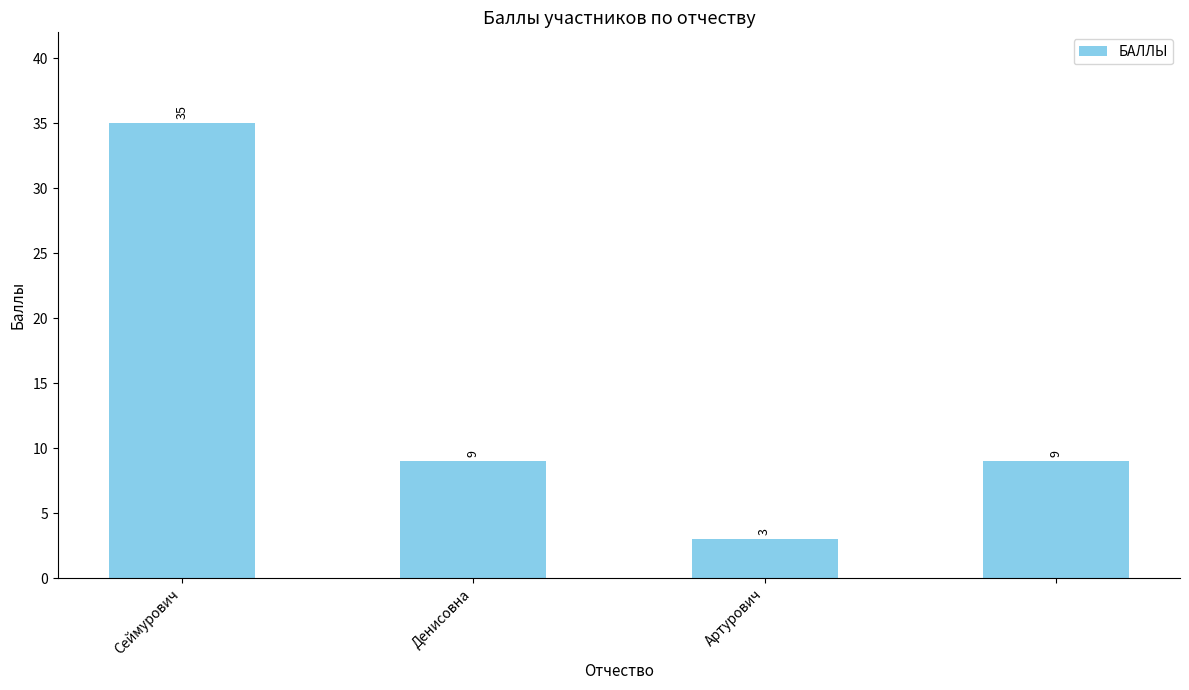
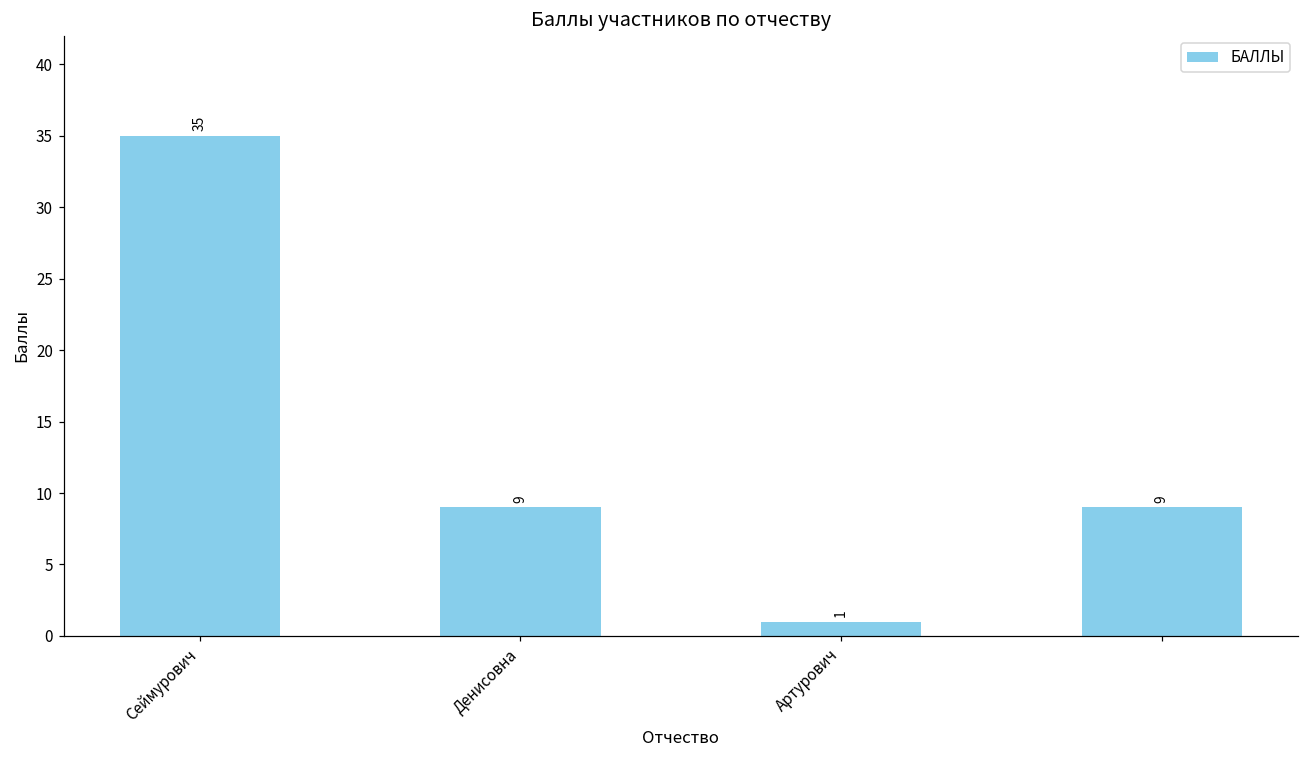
Артурович: 3 -> 1
